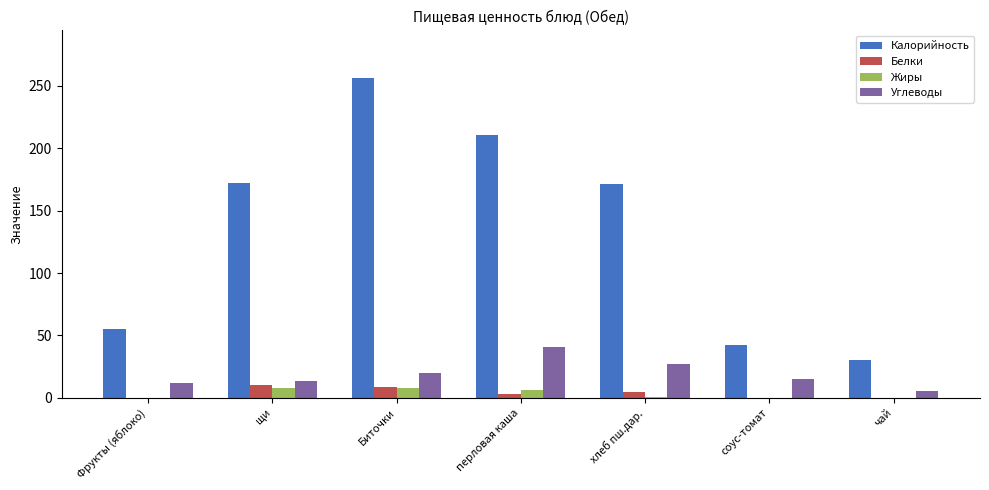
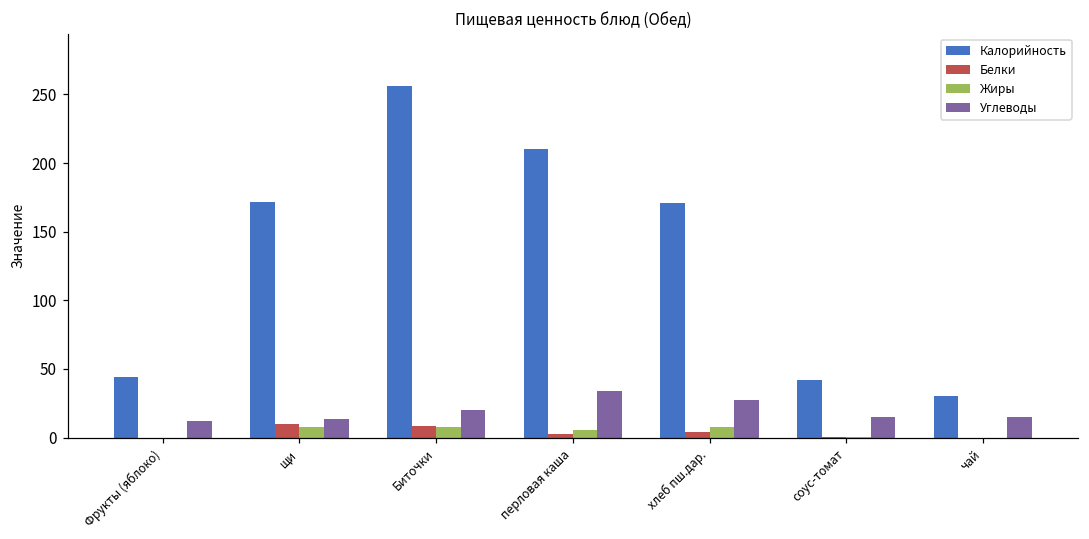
Калорийность, Фрукты (яблоко): 55 -> 44
Углеводы, перловая каша: 41 -> 34
Жиры, хлеб пш.дар.: 1 -> 8
Углеводы, чай: 6 -> 15
